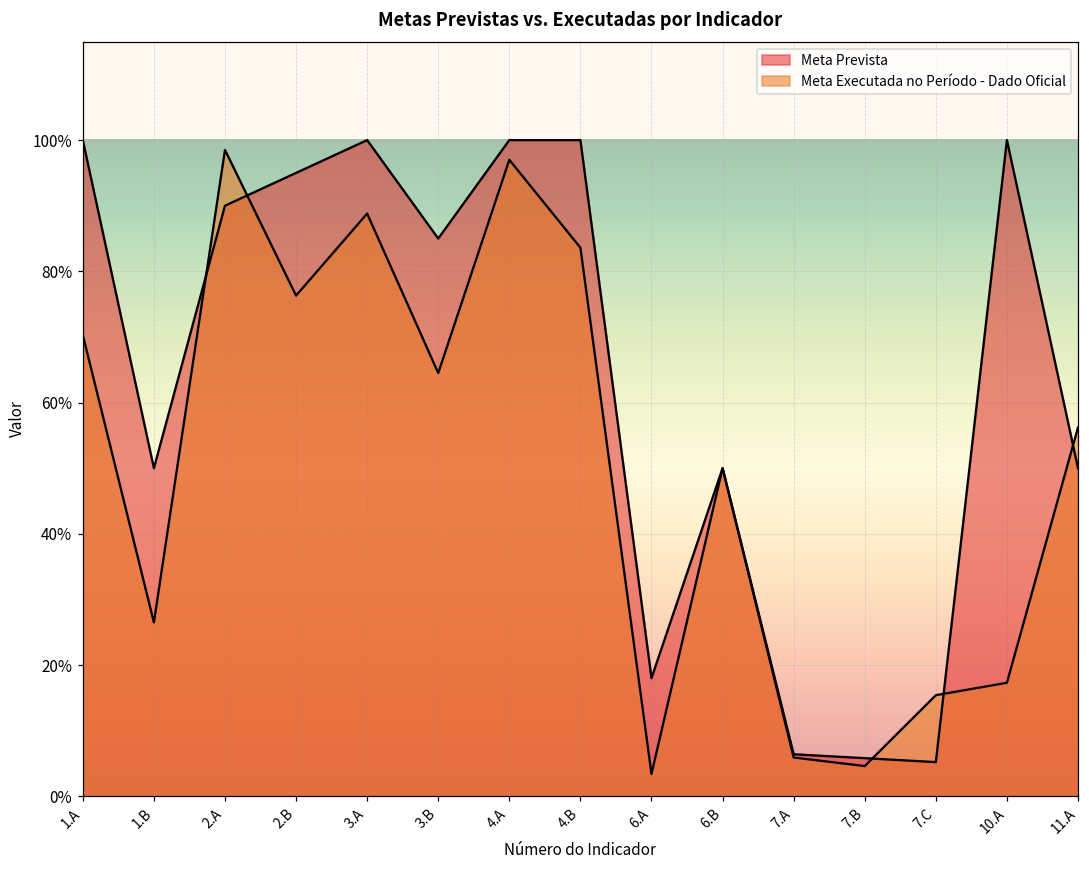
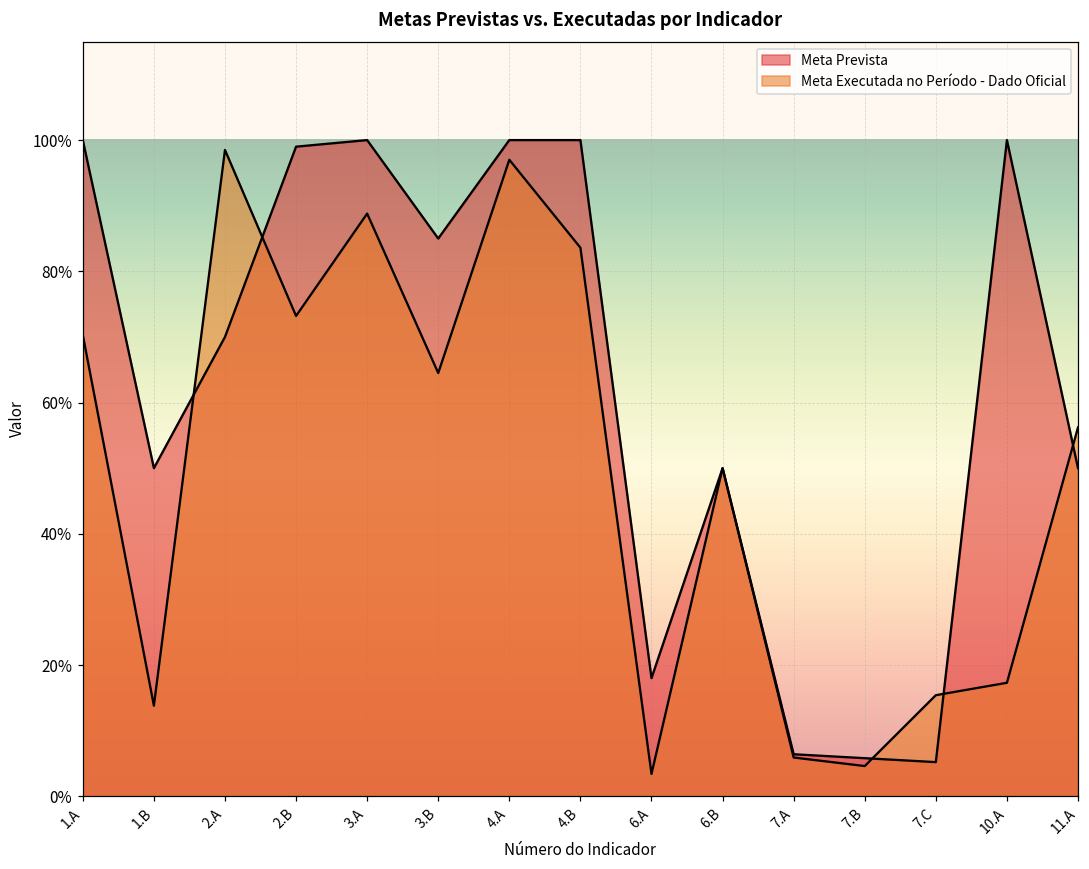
Meta Executada no Período - Dado Oficial, 1.B: 27% -> 14%
Meta Prevista, 2.A: 90% -> 70%
Meta Prevista, 2.B: 95% -> 99%
Meta Executada no Período - Dado Oficial, 2.B: 76% -> 73%
